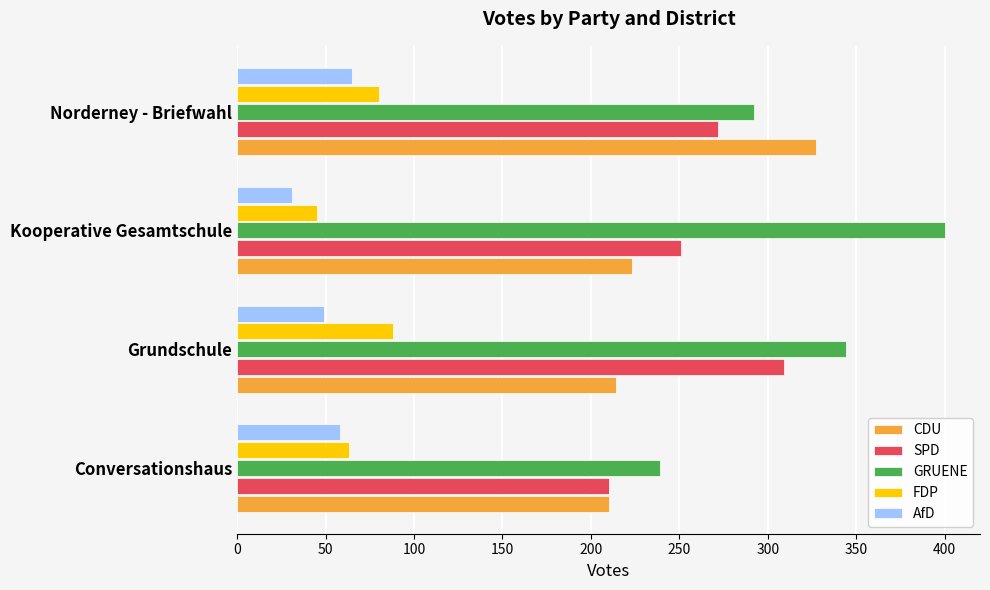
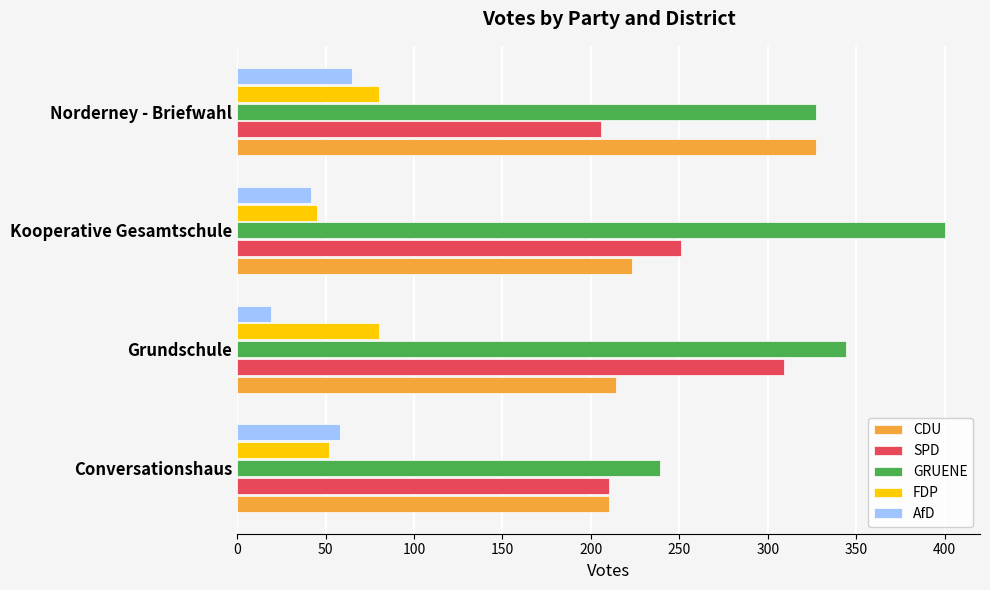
GRUENE, Norderney - Briefwahl: 292 -> 327
SPD, Norderney - Briefwahl: 272 -> 206
AfD, Kooperative Gesamtschule: 31 -> 42
AfD, Grundschule: 49 -> 19
FDP, Grundschule: 88 -> 80
FDP, Conversationshaus: 63 -> 52
